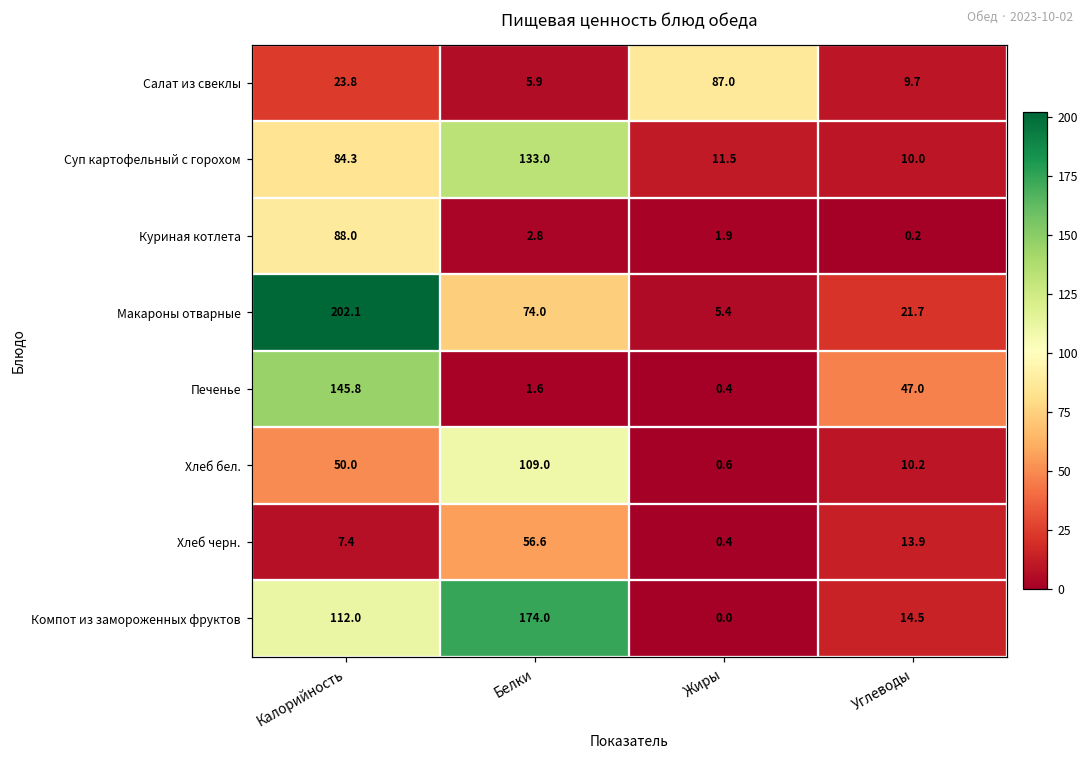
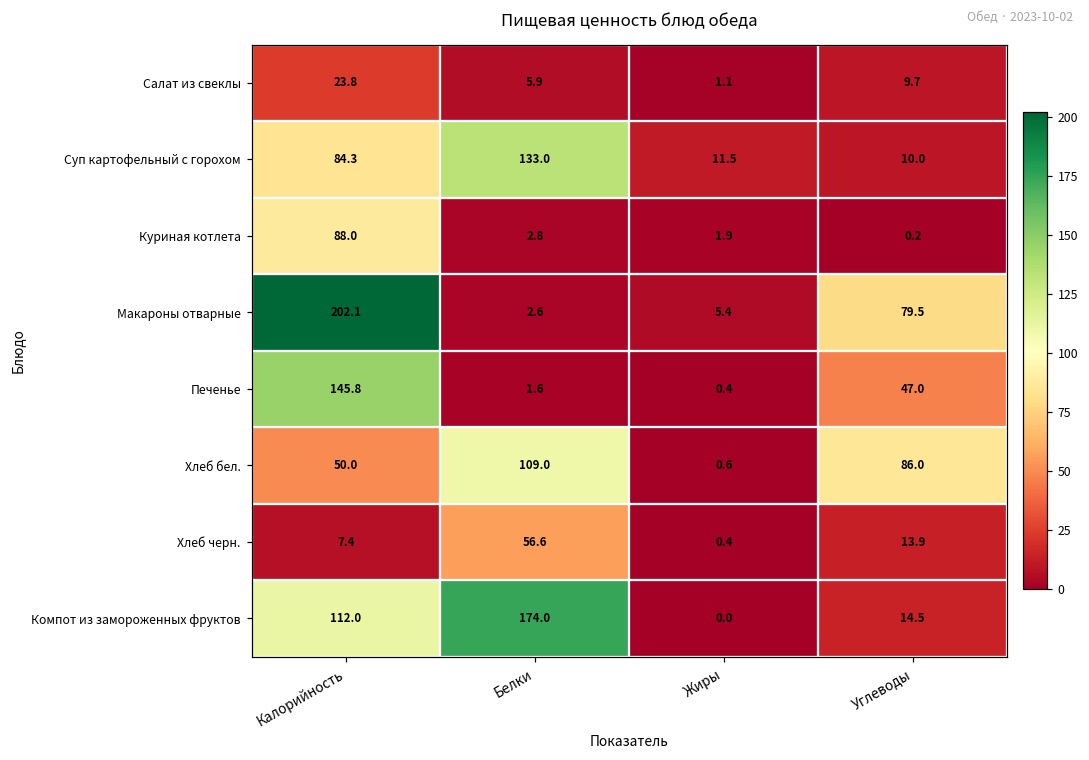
Салат из свеклы, Жиры: 87.0 -> 1.1
Макароны отварные, Белки: 74.0 -> 2.6
Макароны отварные, Углеводы: 21.7 -> 79.5
Хлеб бел., Углеводы: 10.2 -> 86.0
